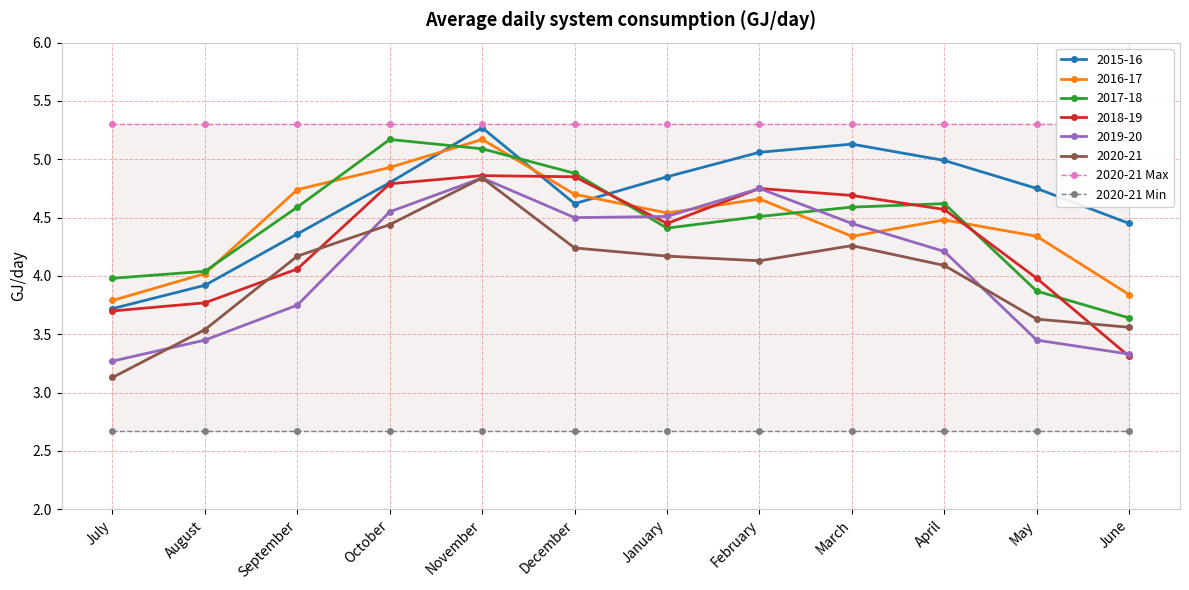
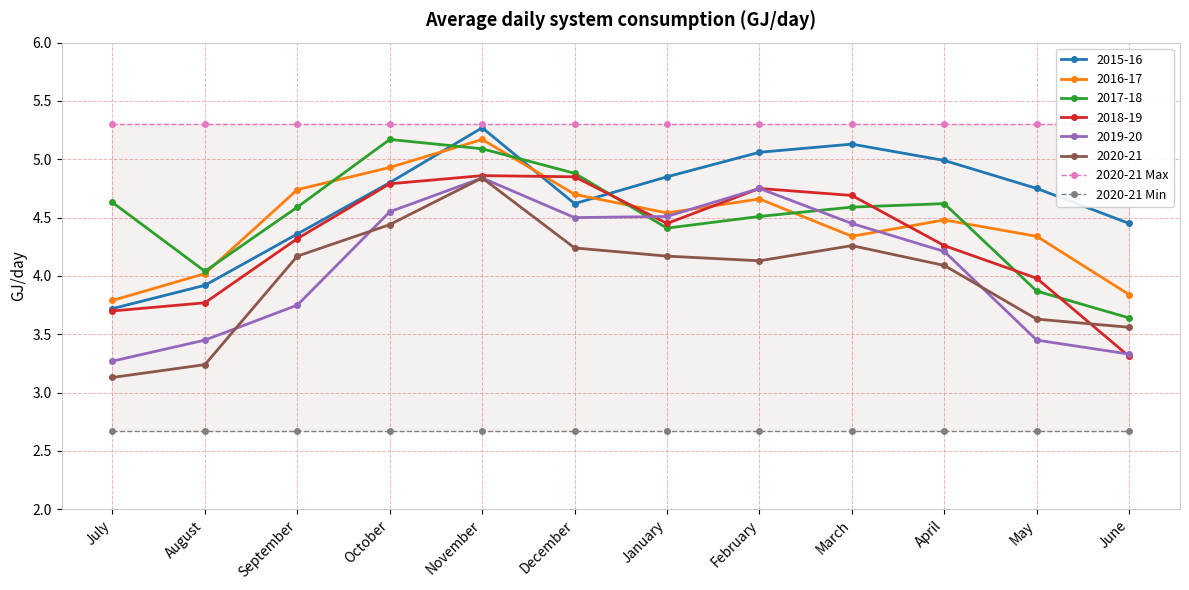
2017-18, July: 3.98 -> 4.63
2020-21, August: 3.54 -> 3.24
2018-19, September: 4.06 -> 4.32
2018-19, April: 4.57 -> 4.26
